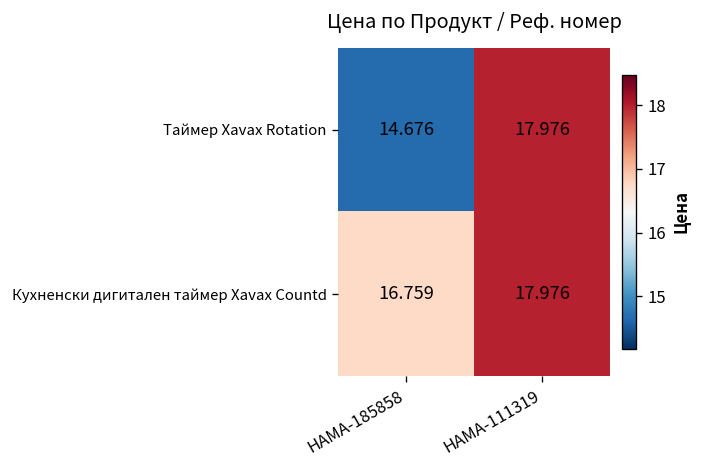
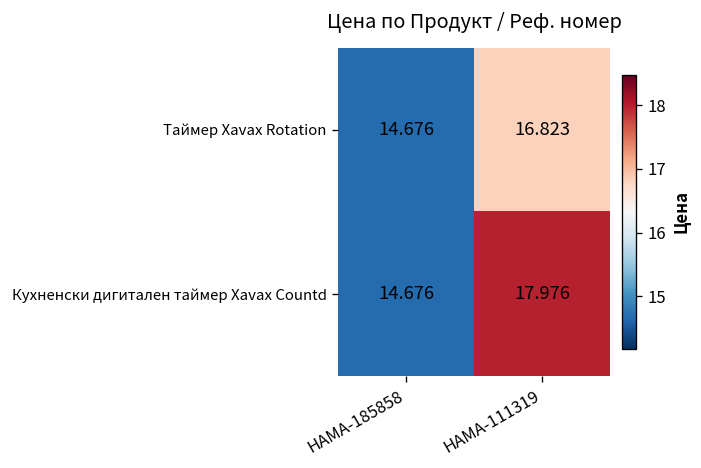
Таймер Xavax Rotation, HAMA-111319: 17.976 -> 16.823
Кухненски дигитален таймер Xavax Countd, HAMA-185858: 16.759 -> 14.676
